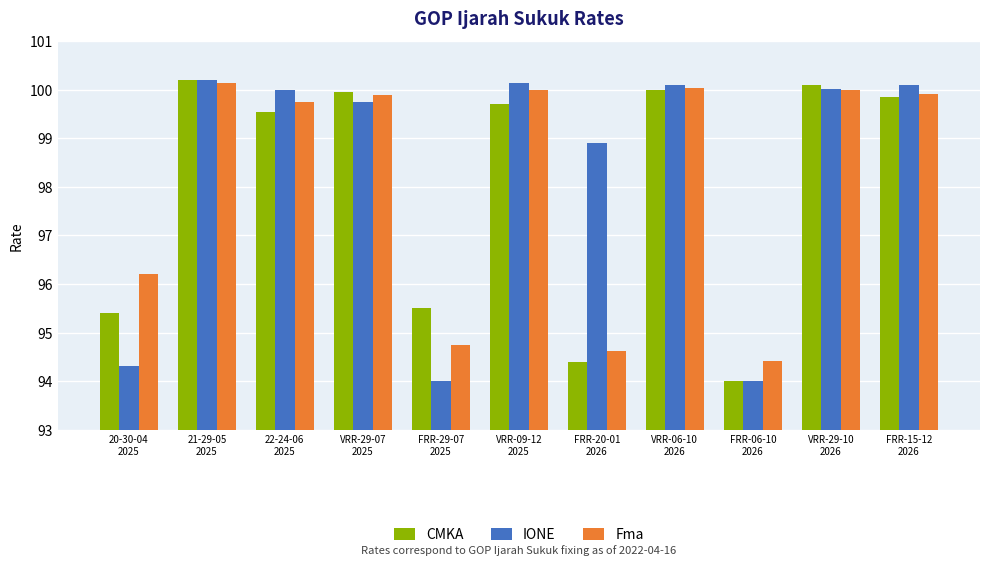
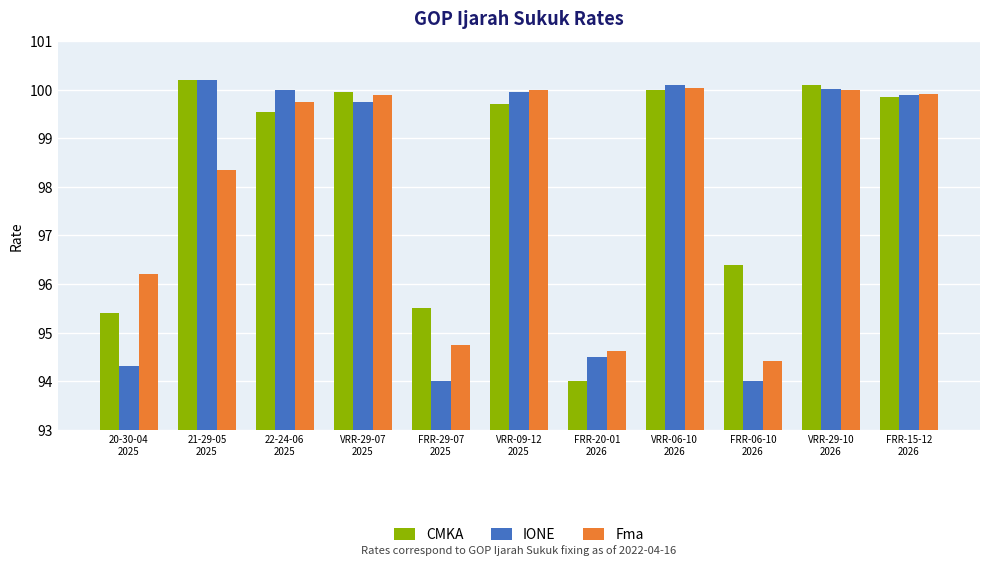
Fma, 21-29-05 2025: 100.1 -> 98.4
IONE, VRR-09-12 2025: 100.1 -> 100.0
CMKA, FRR-20-01 2026: 94.4 -> 94.0
IONE, FRR-20-01 2026: 98.9 -> 94.5
CMKA, FRR-06-10 2026: 94.0 -> 96.4
IONE, FRR-15-12 2026: 100.1 -> 99.9
